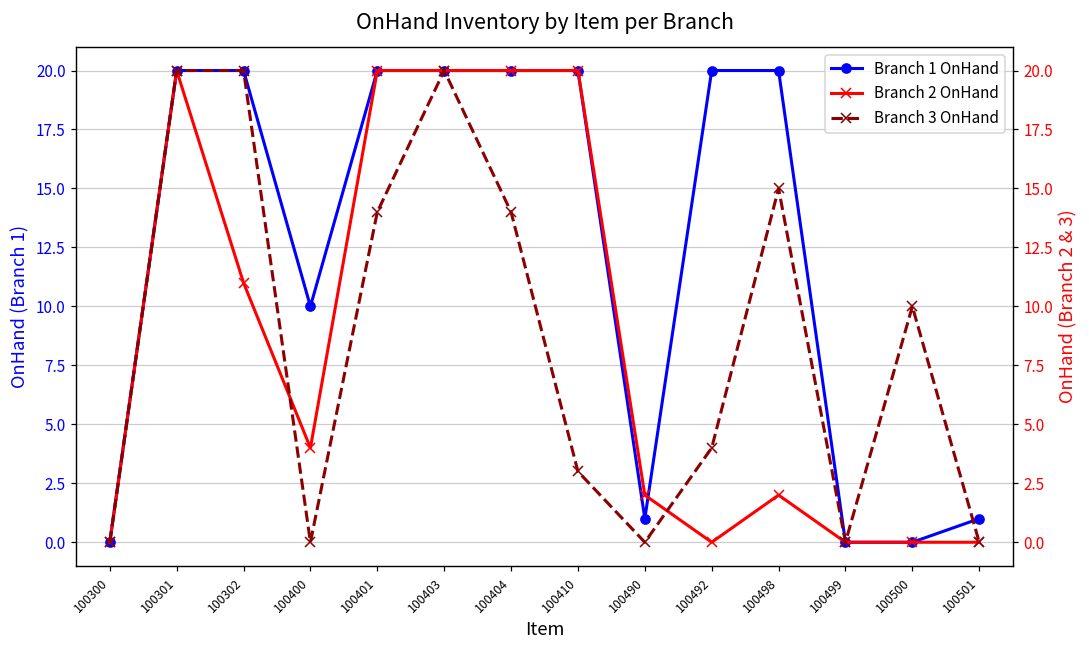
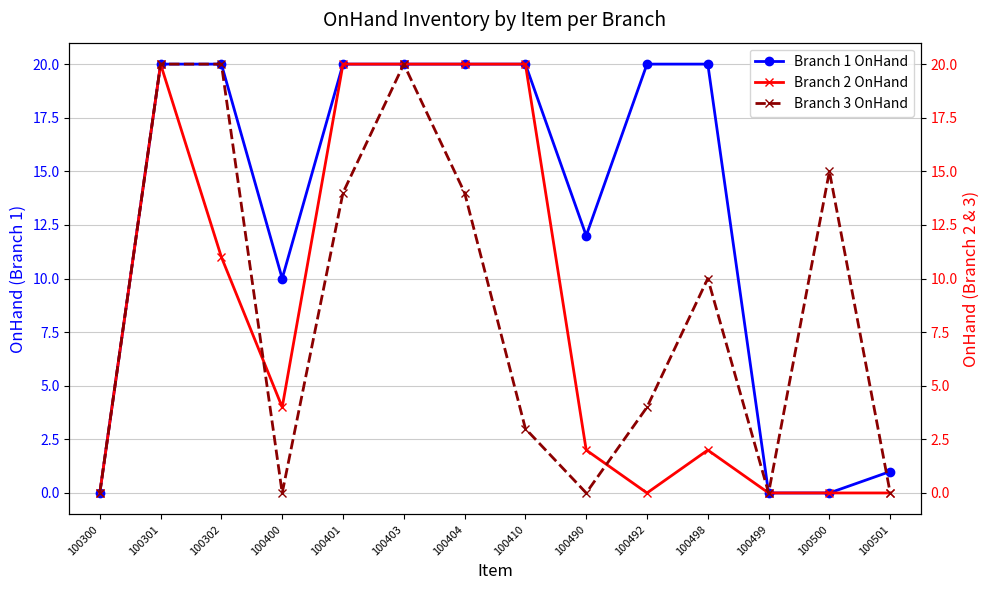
Branch 1 OnHand, 100490: 1 -> 12
Branch 3 OnHand, 100498: 15 -> 10
Branch 3 OnHand, 100500: 10 -> 15
